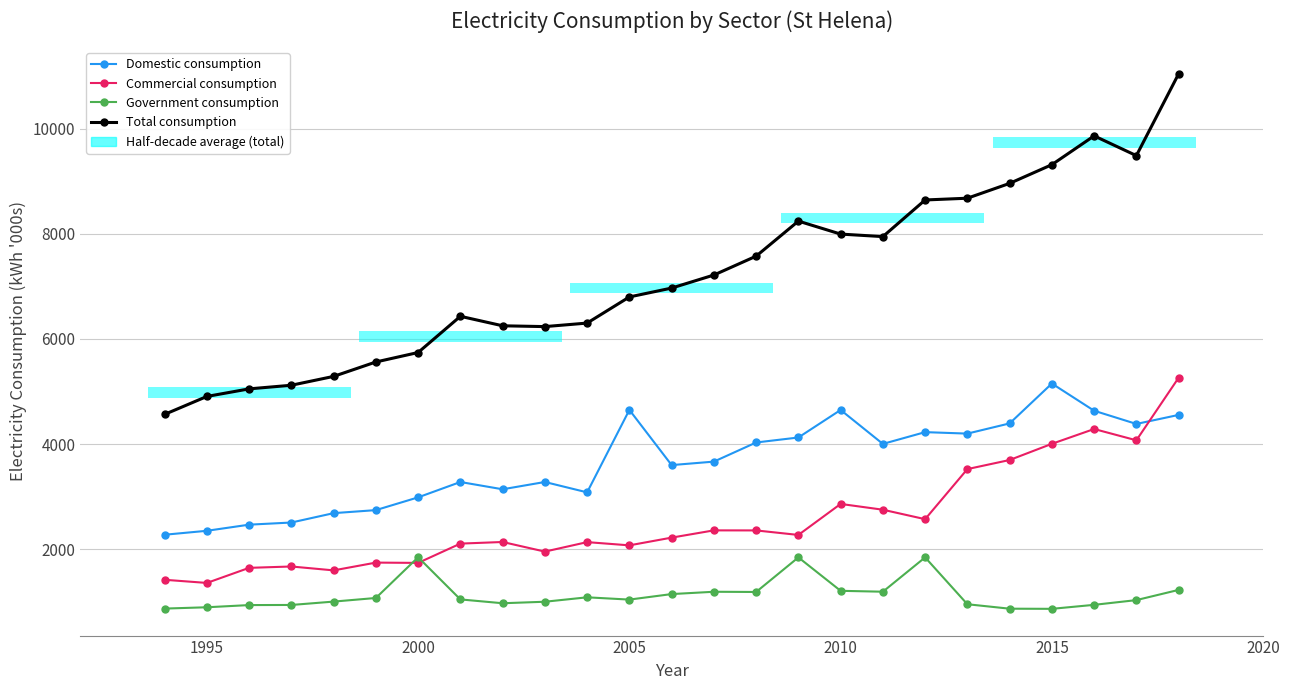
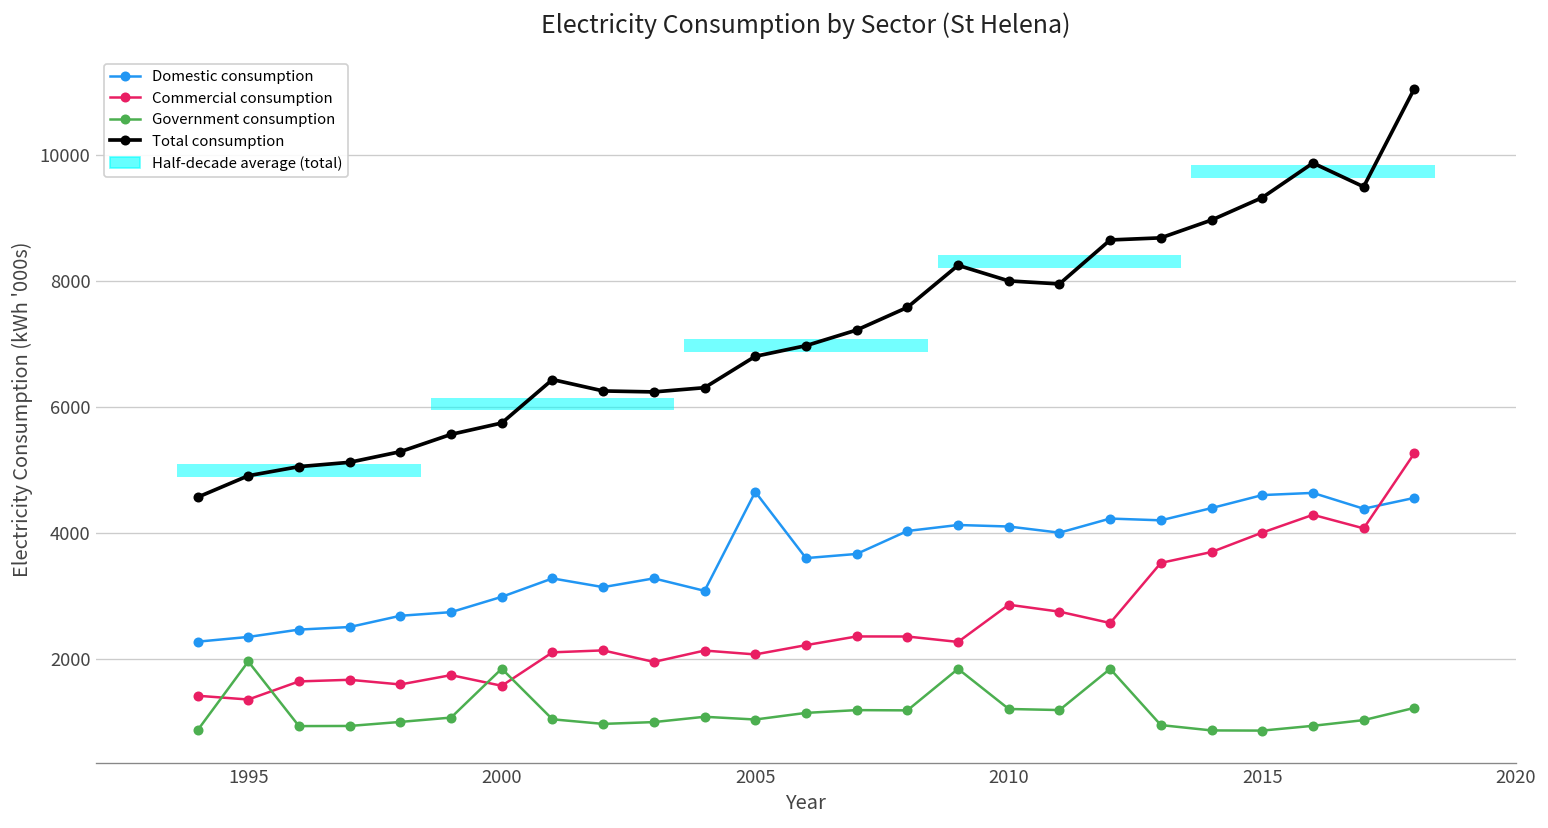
Government consumption, 1995: 900 -> 2000
Commercial consumption, 2000: 1700 -> 1600
Domestic consumption, 2010: 4700 -> 4100
Domestic consumption, 2015: 5200 -> 4600
